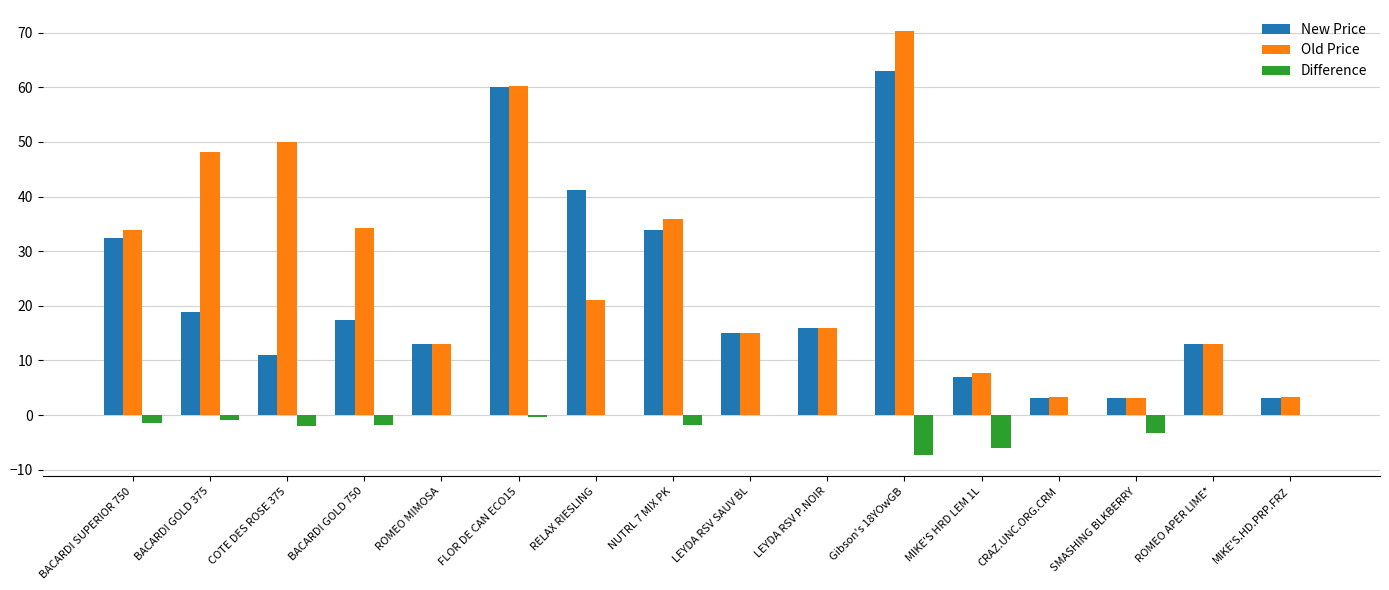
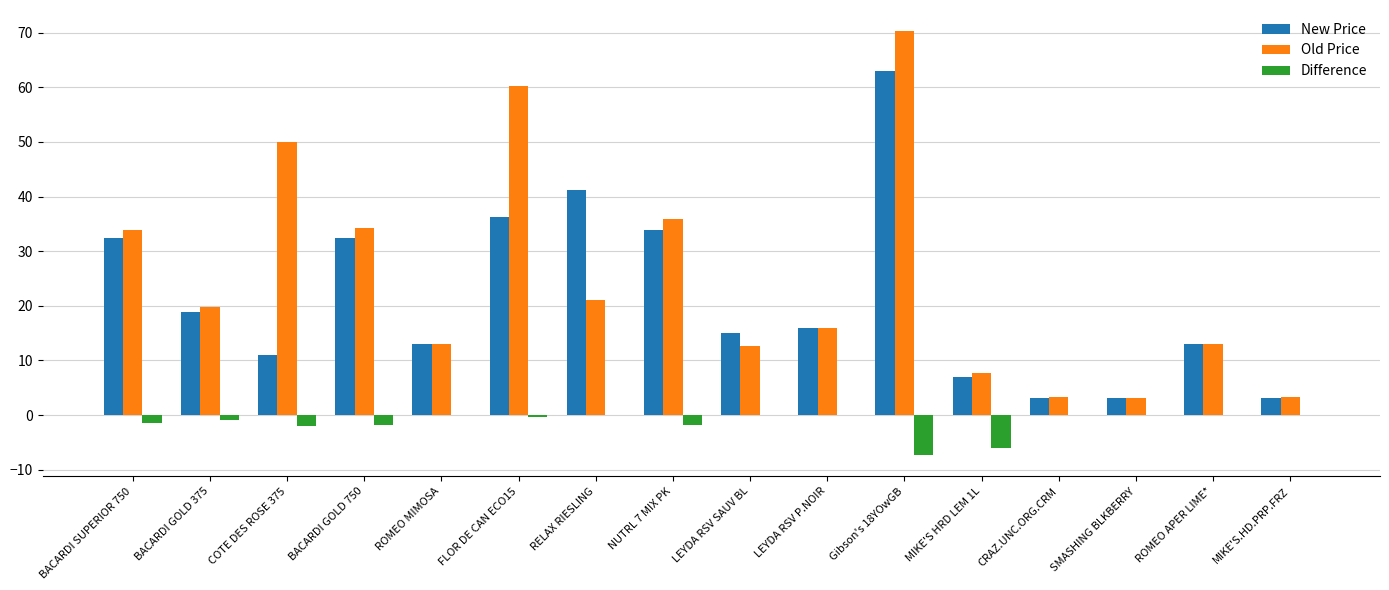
Old Price, BACARDI GOLD 375: 48 -> 20
New Price, BACARDI GOLD 750: 17 -> 32
New Price, FLOR DE CAN ECO15: 60 -> 36
Old Price, LEYDA RSV SAUV BL: 15 -> 13
Difference, SMASHING BLKBERRY: -3 -> 0
